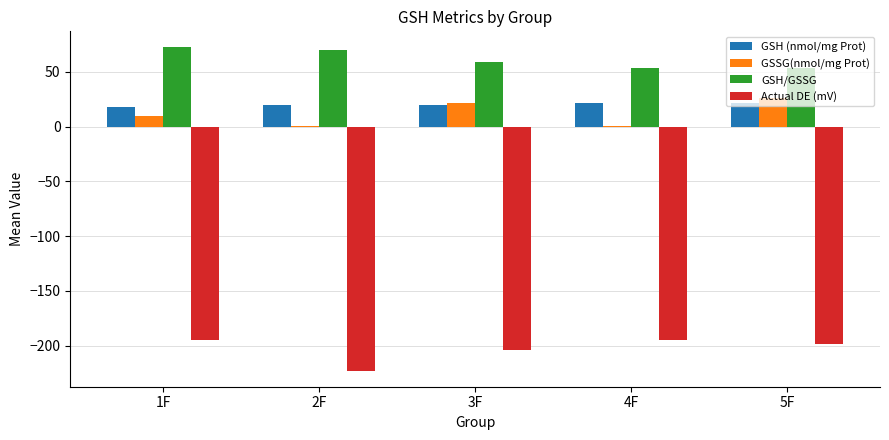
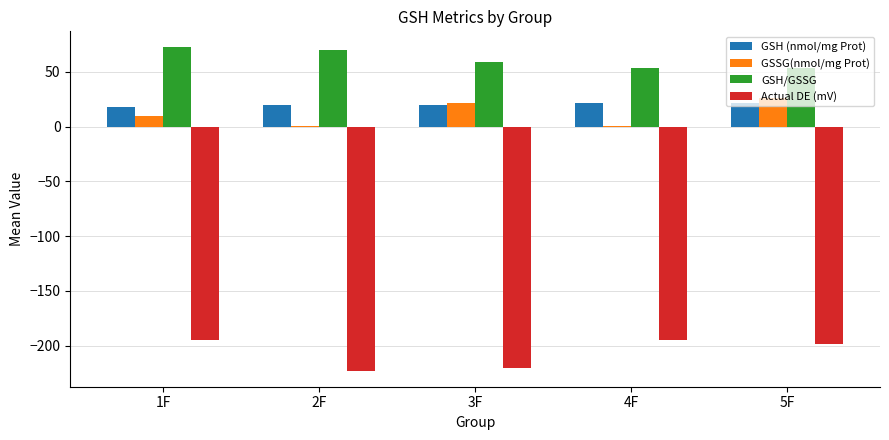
Actual DE (mV), 3F: -204 -> -221
